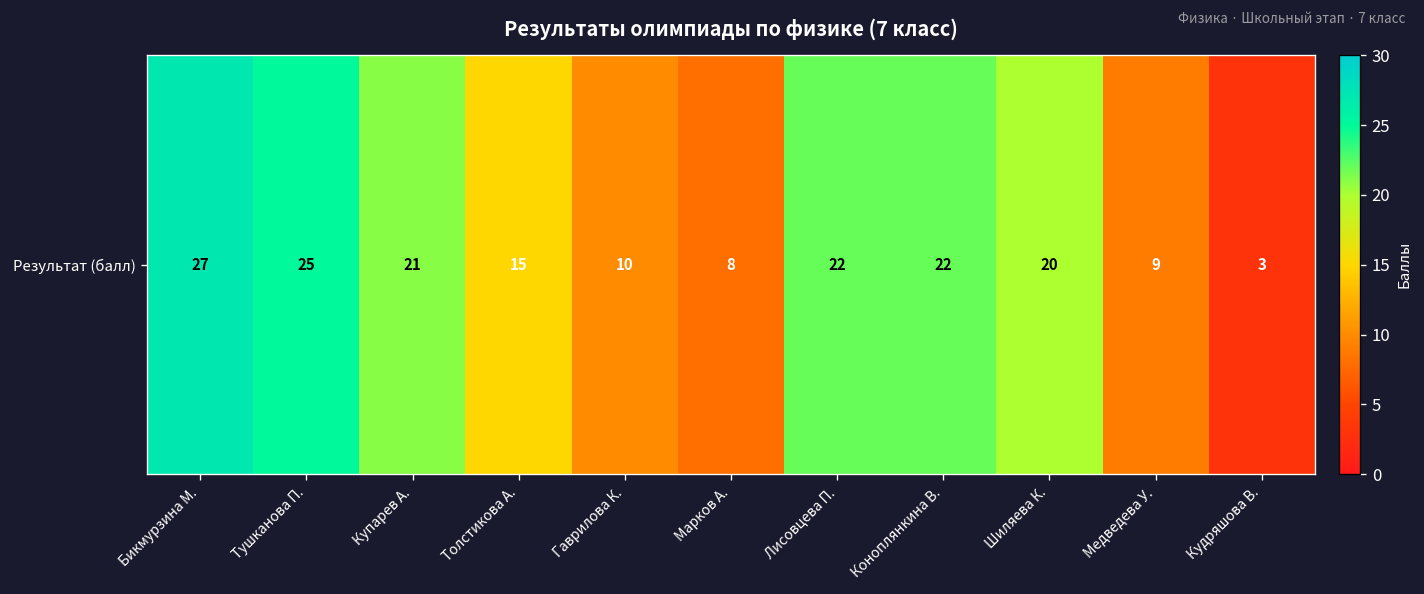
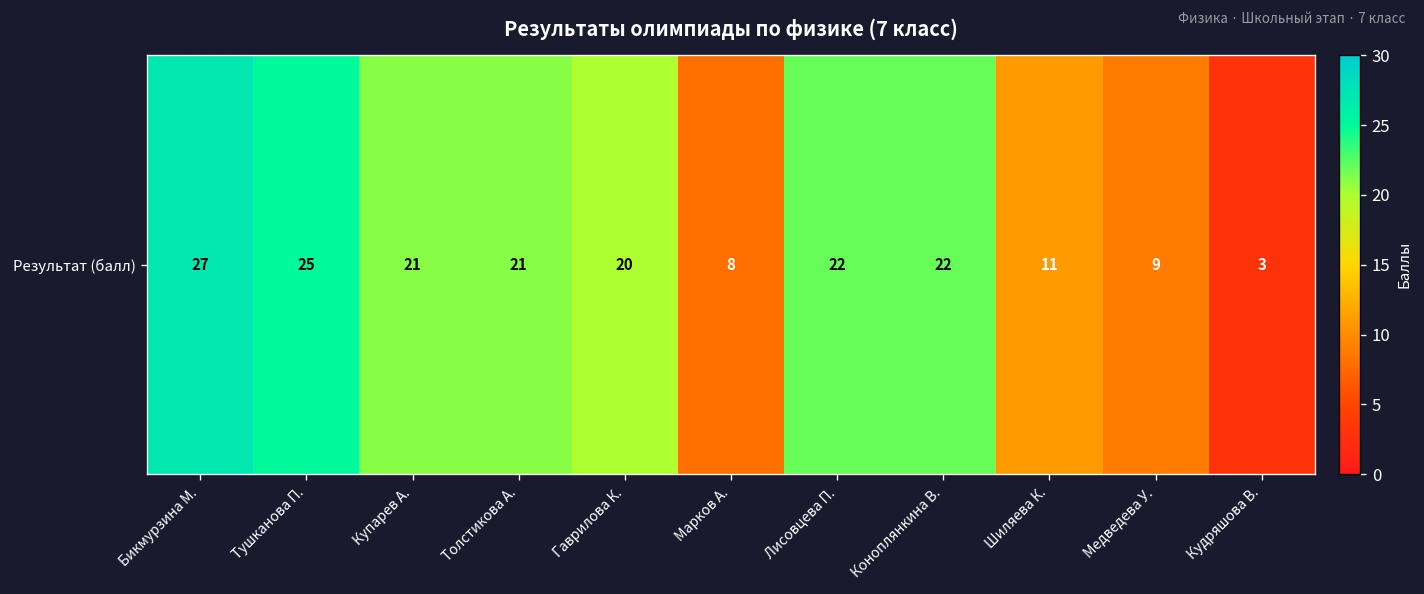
Результат (балл), Толстикова А.: 15 -> 21
Результат (балл), Гаврилова К.: 10 -> 20
Результат (балл), Шиляева К.: 20 -> 11
